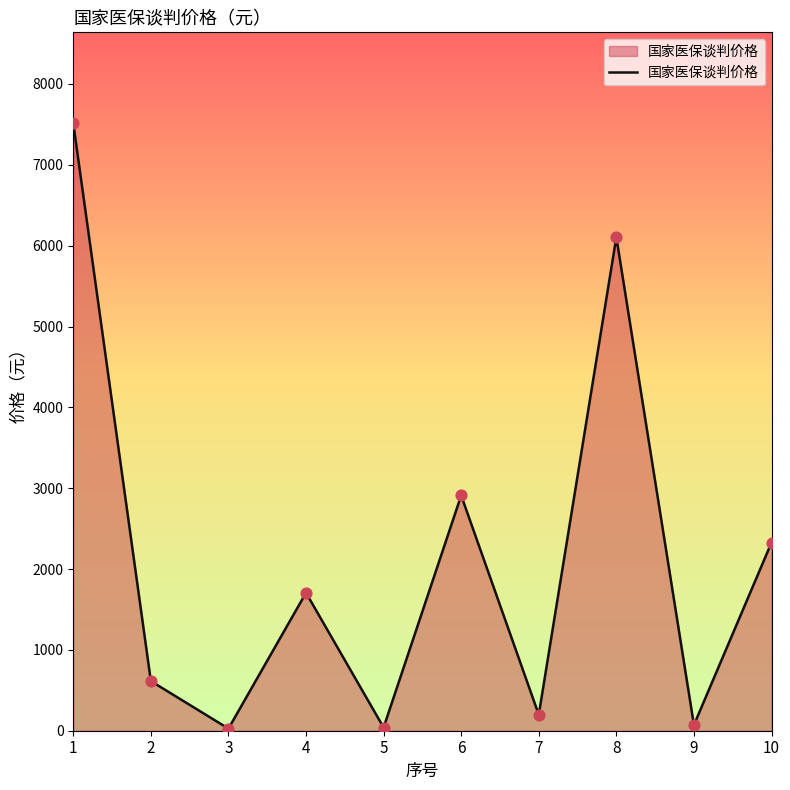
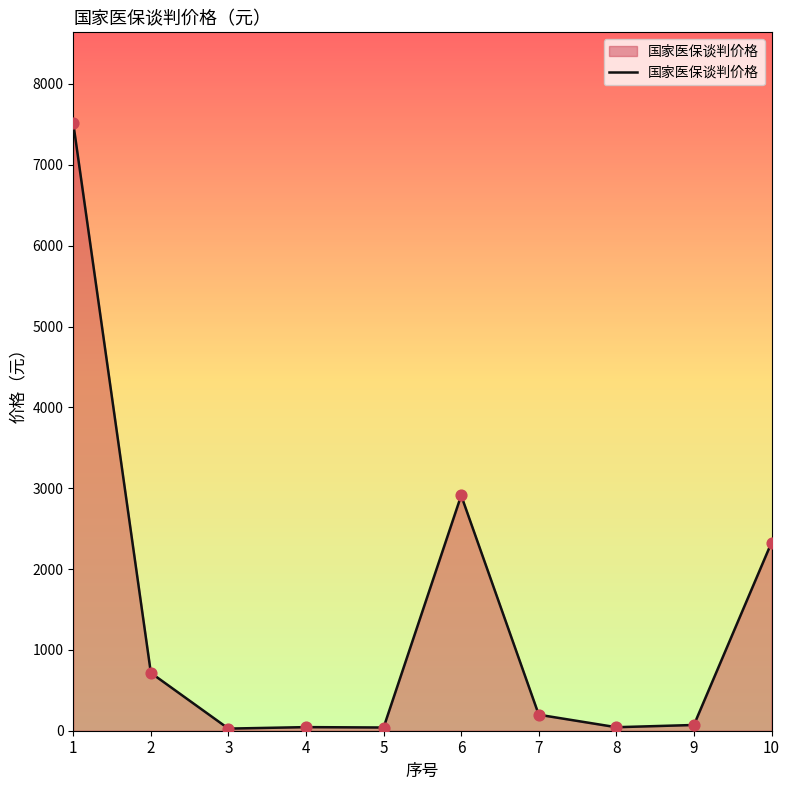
2: 600 -> 700
4: 1700 -> 0
8: 6100 -> 0
